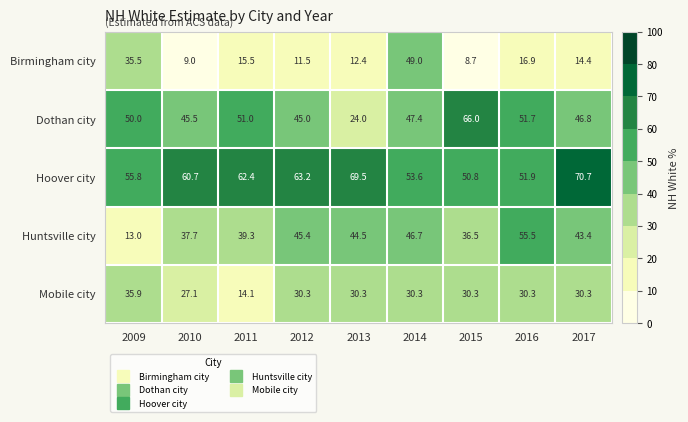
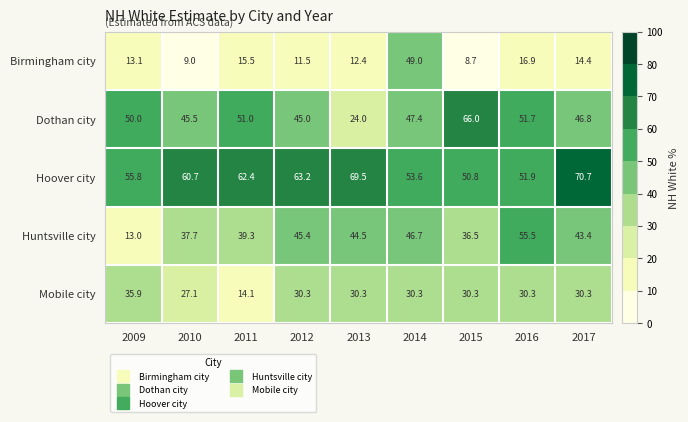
Birmingham city, 2009: 35.5 -> 13.1
